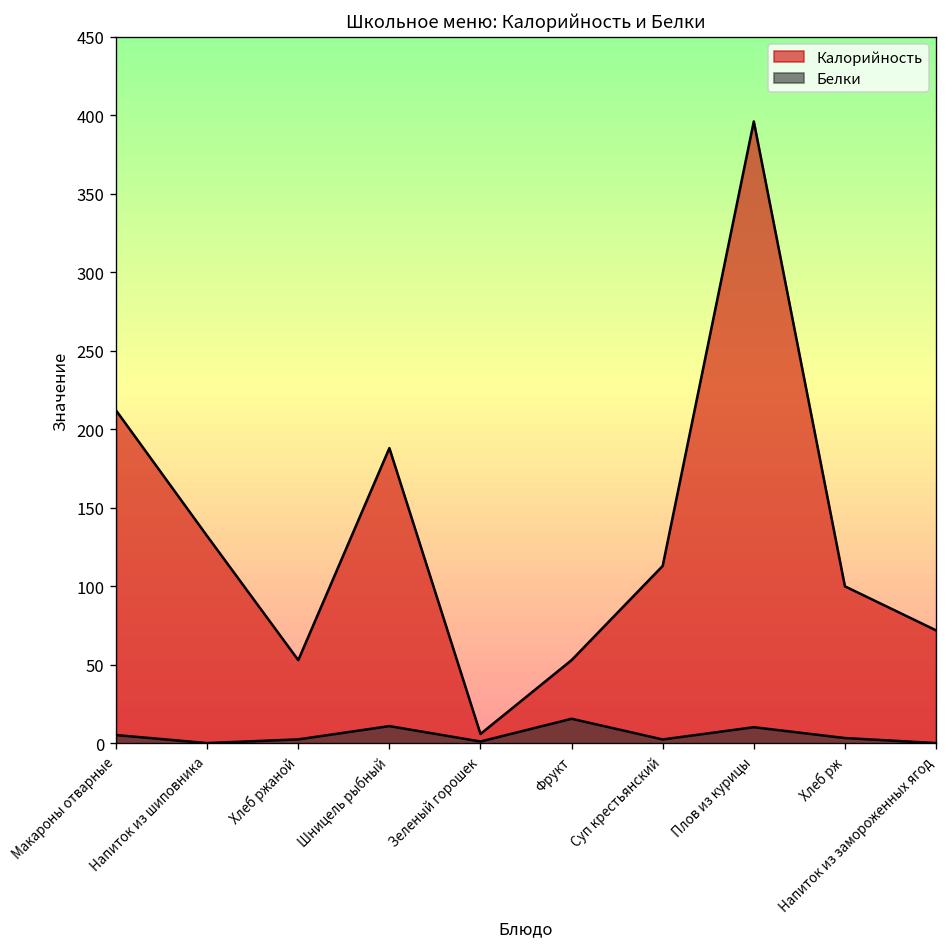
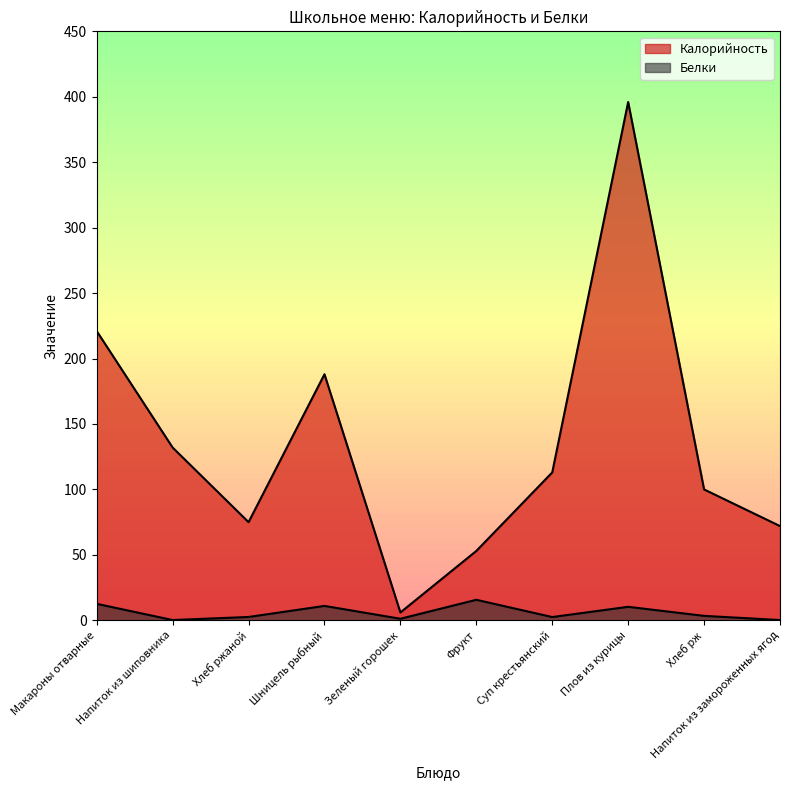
Калорийность, Макароны отварные: 212 -> 221
Белки, Макароны отварные: 5 -> 13
Калорийность, Хлеб ржаной: 53 -> 75
